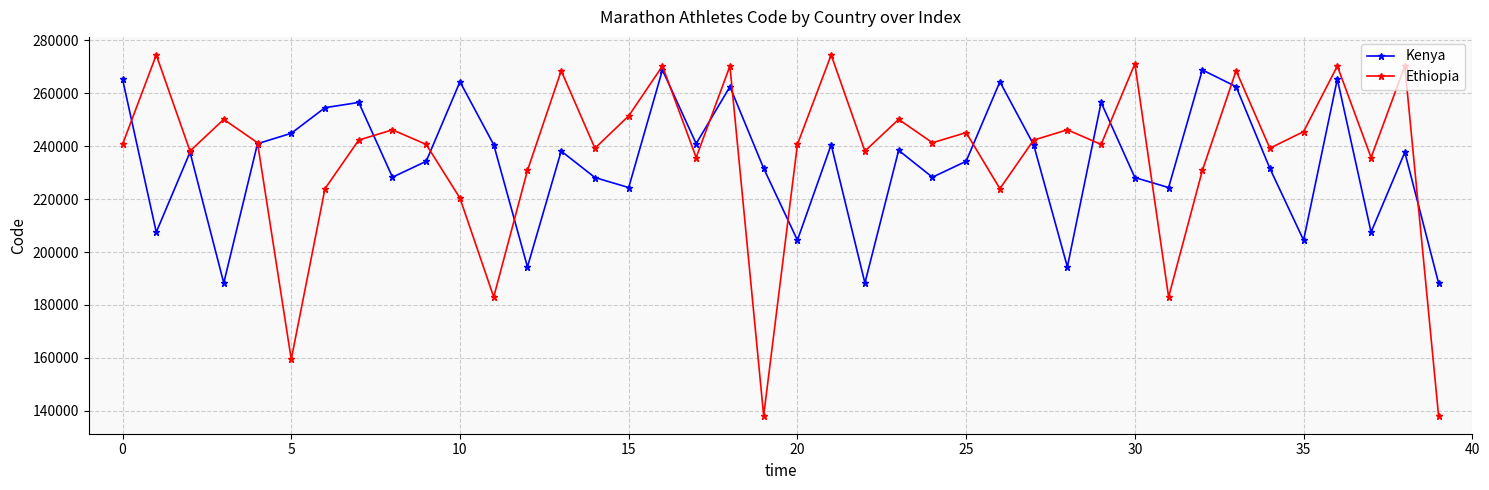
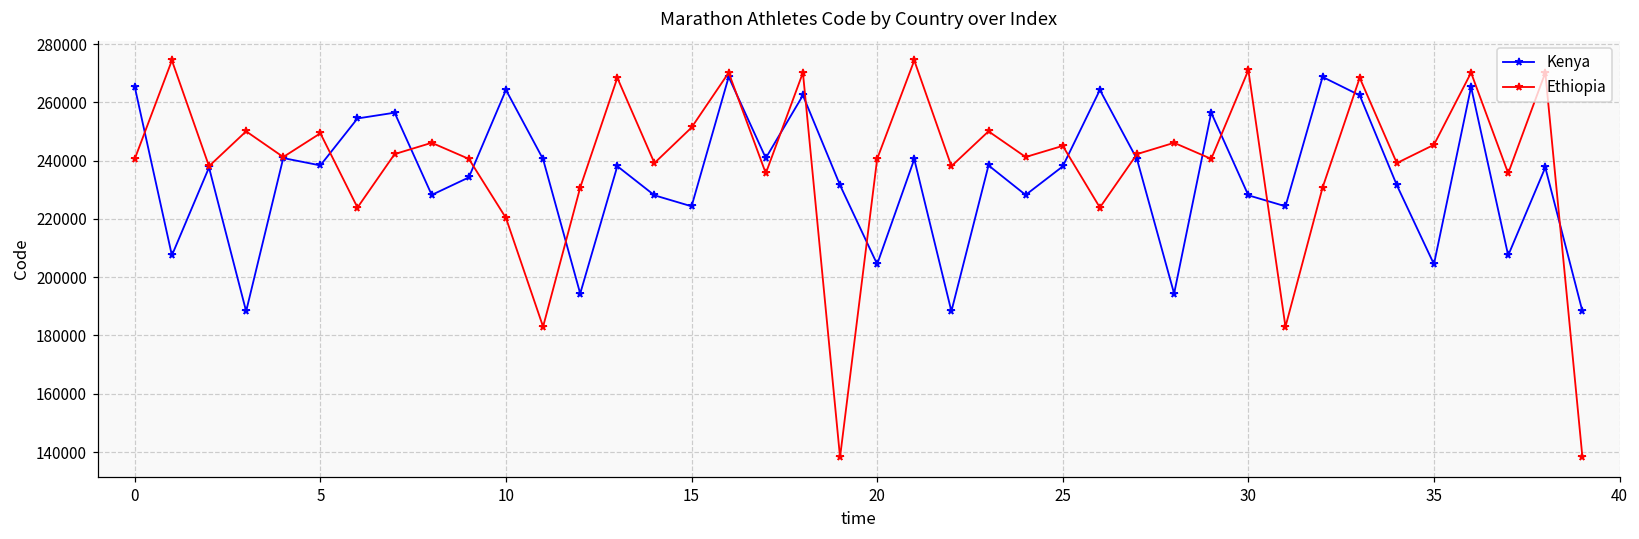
Kenya, 5: 245000 -> 238000
Ethiopia, 5: 160000 -> 249000
Kenya, 25: 234000 -> 238000
